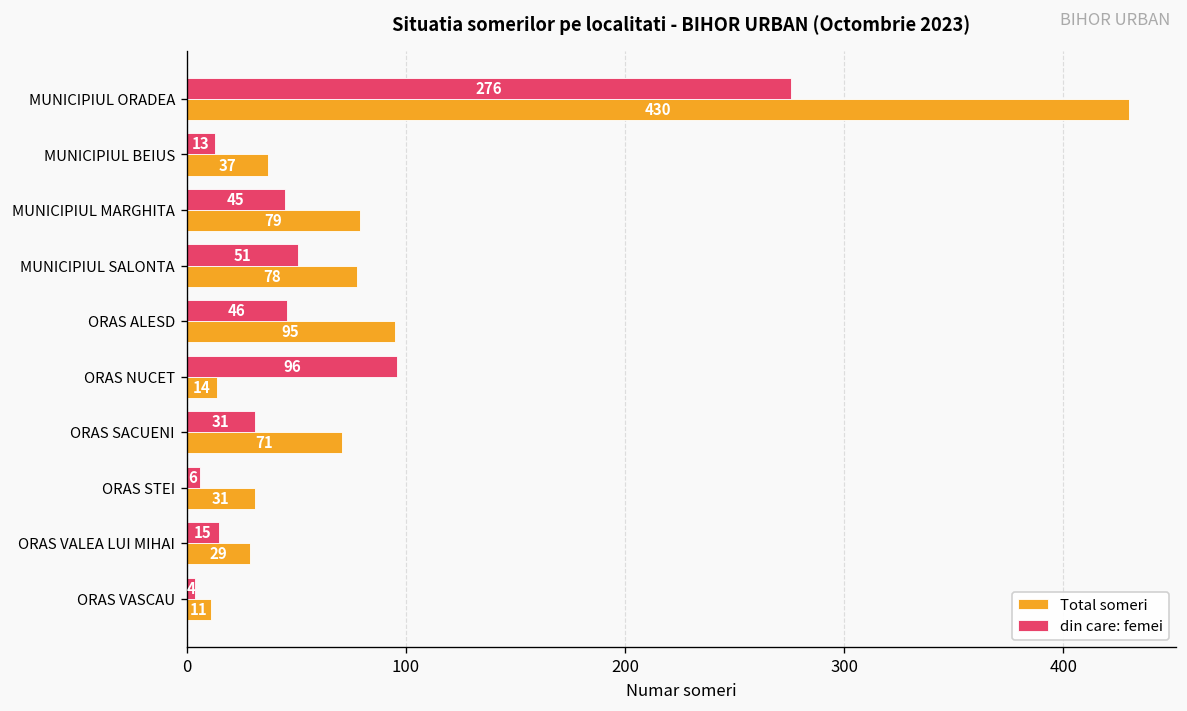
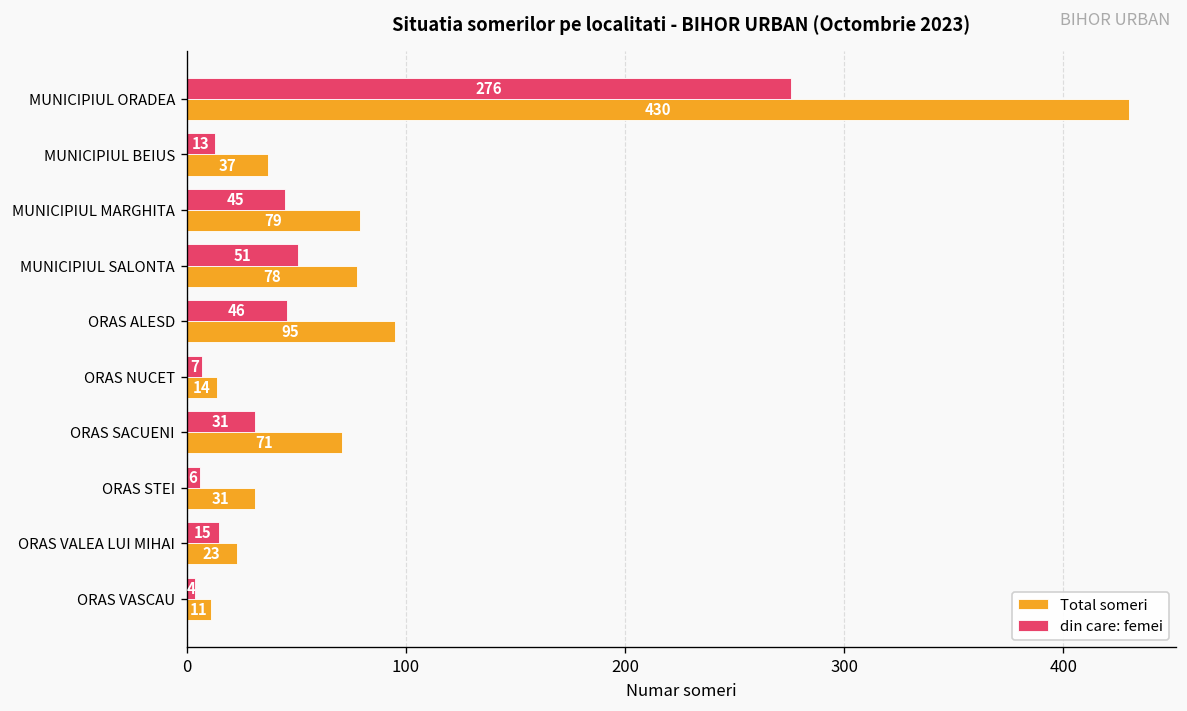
din care: femei, ORAS NUCET: 96 -> 7
Total someri, ORAS VALEA LUI MIHAI: 29 -> 23
